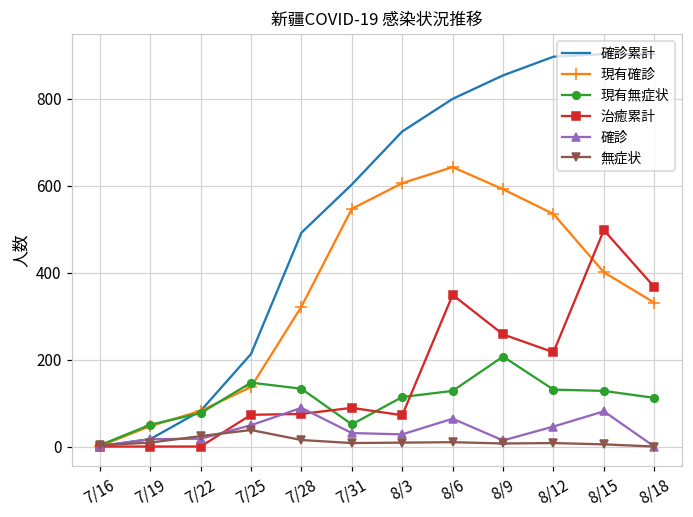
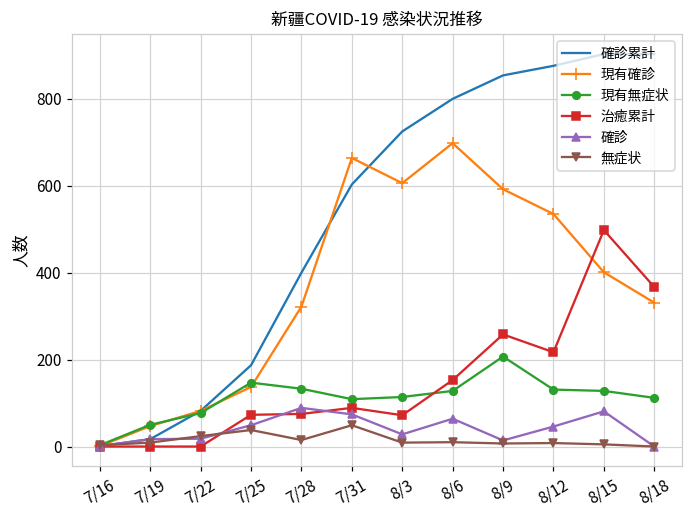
確診累計, 7/25: 210 -> 190
確診累計, 7/28: 490 -> 400
現有確診, 7/31: 550 -> 660
現有無症状, 7/31: 50 -> 110
確診, 7/31: 30 -> 70
無症状, 7/31: 10 -> 50
現有確診, 8/6: 640 -> 700
治癒累計, 8/6: 350 -> 150
確診累計, 8/12: 900 -> 880
